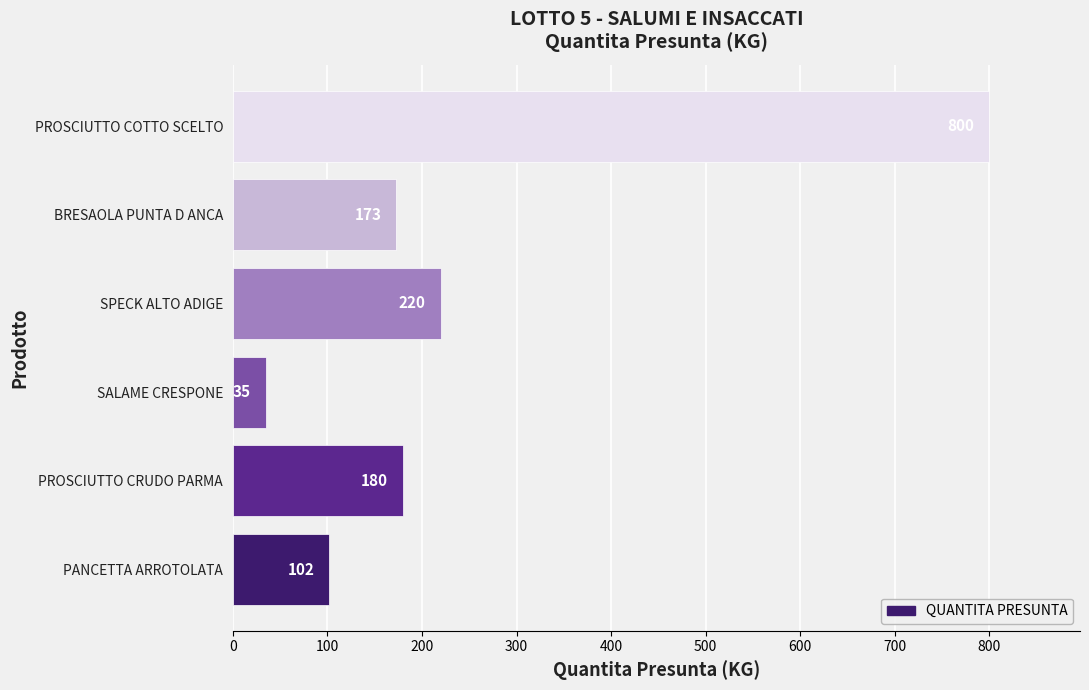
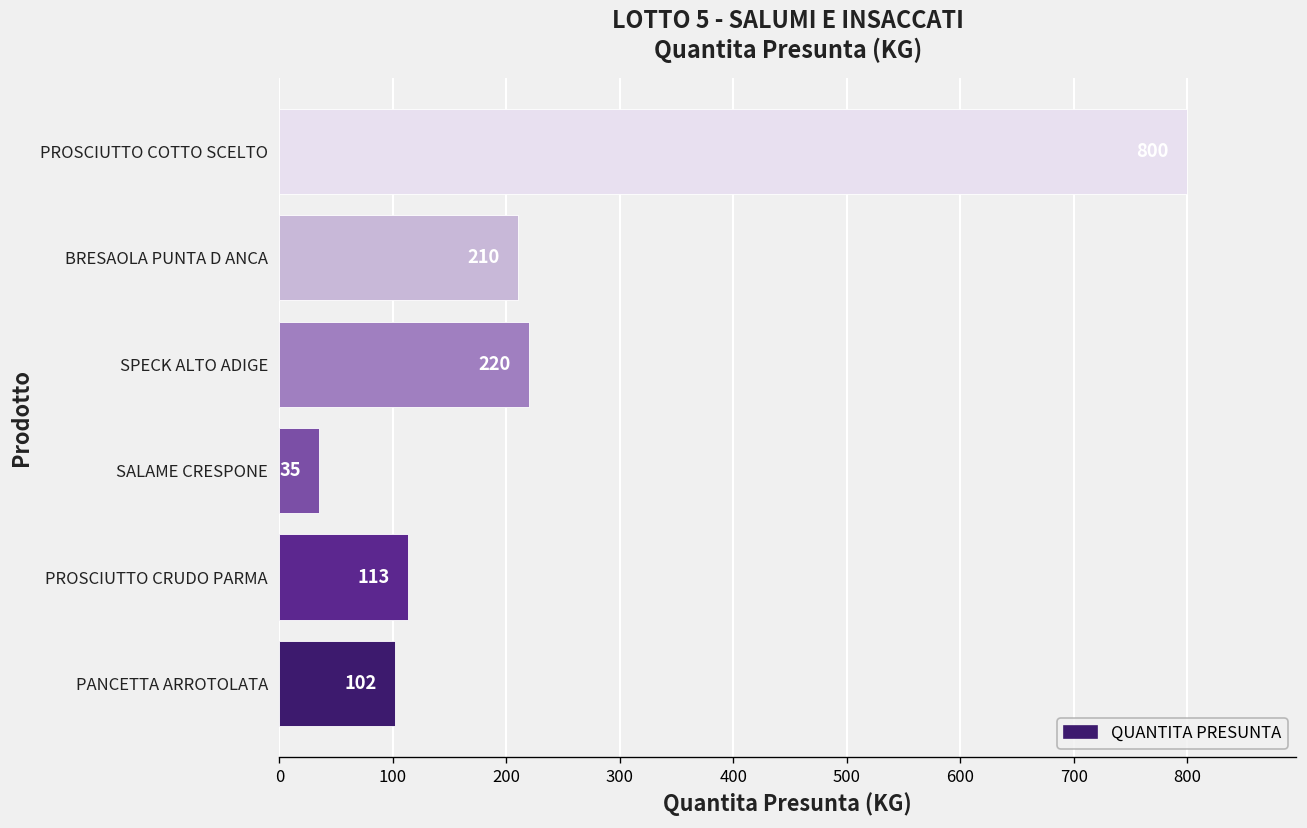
BRESAOLA PUNTA D ANCA: 173 -> 210
PROSCIUTTO CRUDO PARMA: 180 -> 113
